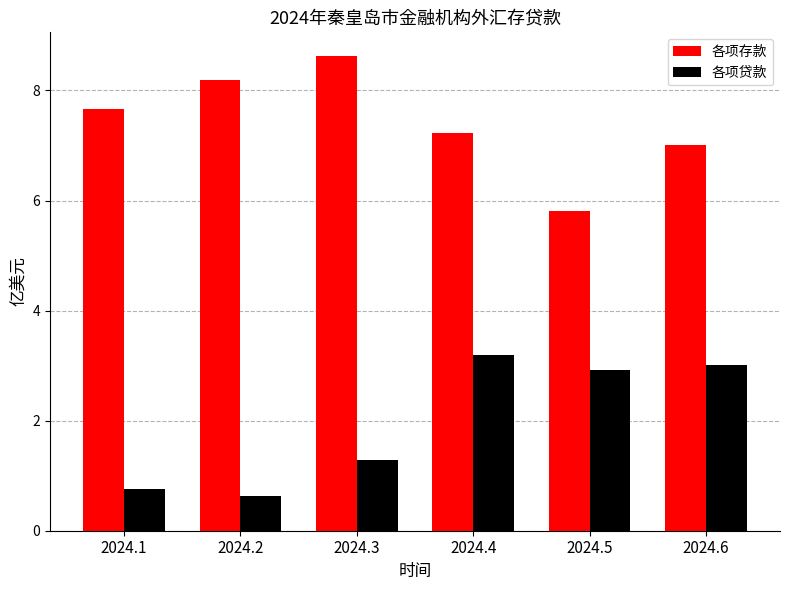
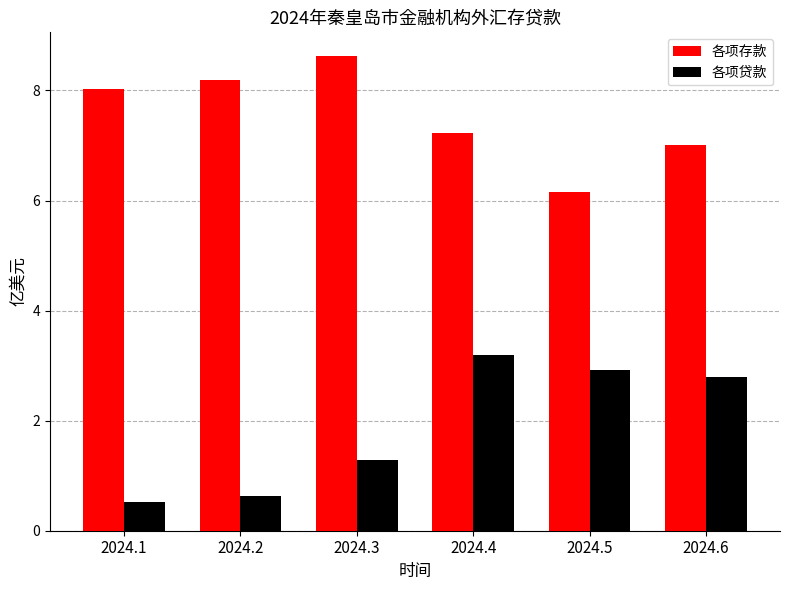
各项存款, 2024.1: 7.7 -> 8.0
各项贷款, 2024.1: 0.8 -> 0.5
各项存款, 2024.5: 5.8 -> 6.2
各项贷款, 2024.6: 3.0 -> 2.8
